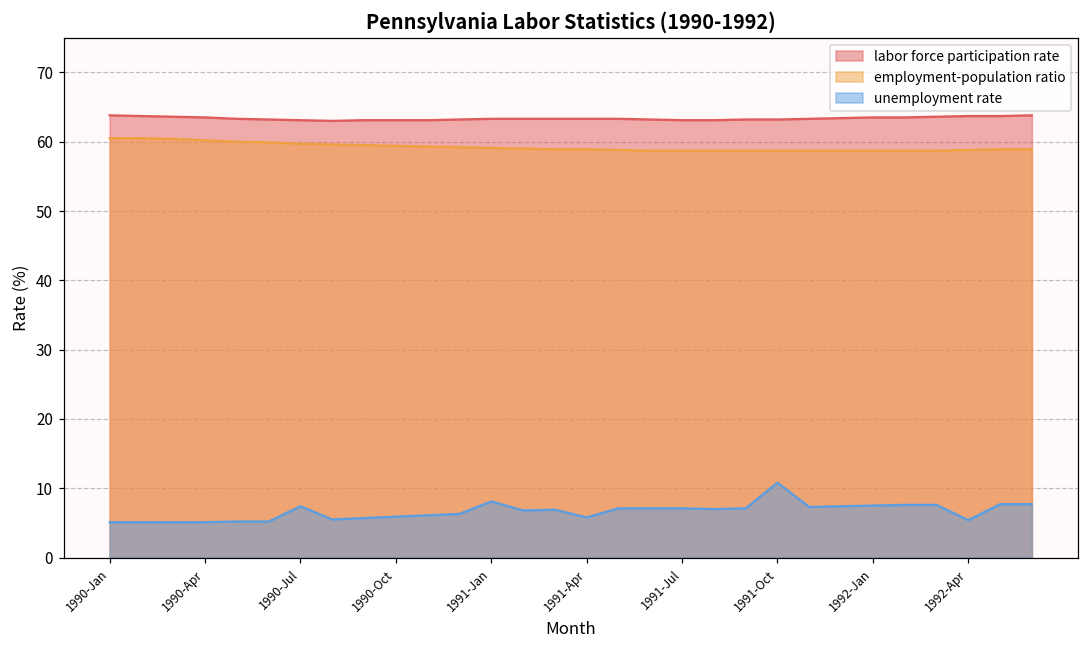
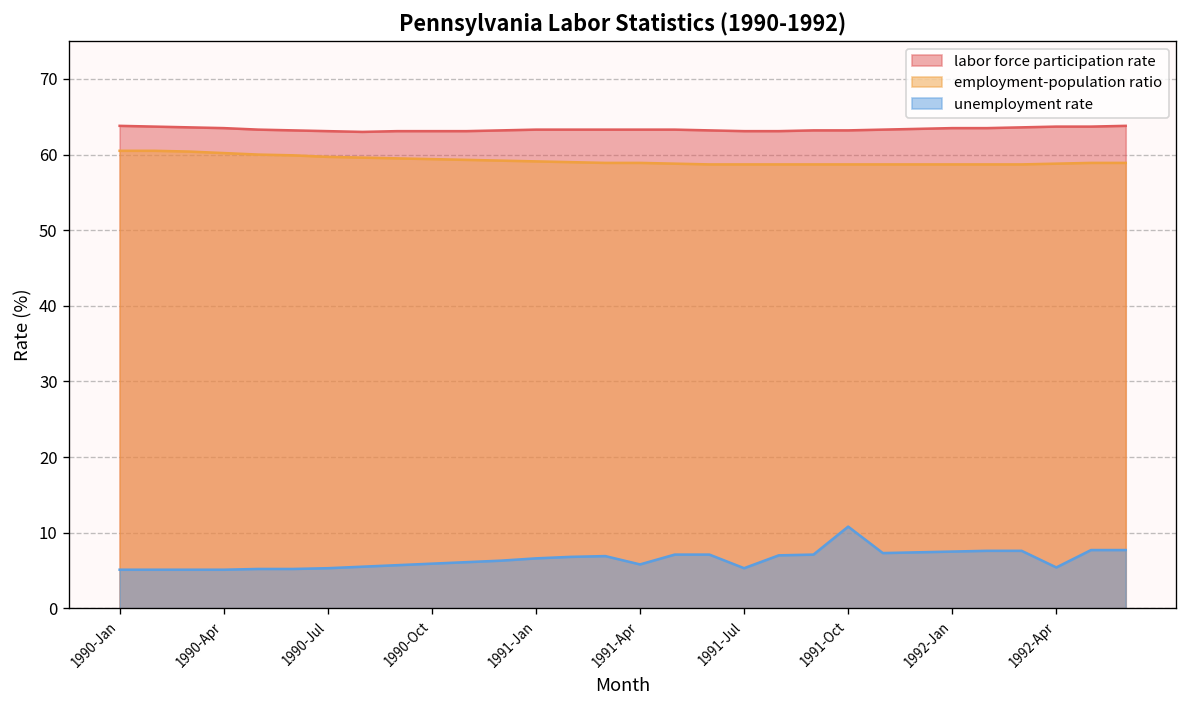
unemployment rate, 1990-Jul: 7 -> 5
unemployment rate, 1991-Jan: 8 -> 7
unemployment rate, 1991-Jul: 7 -> 5
